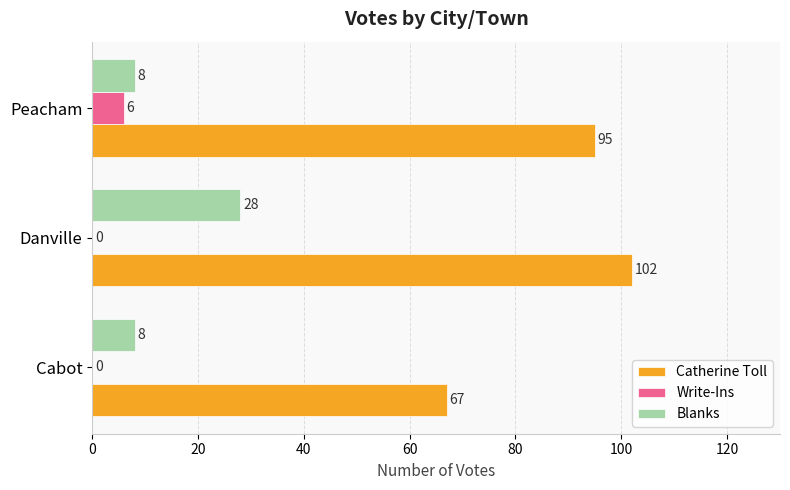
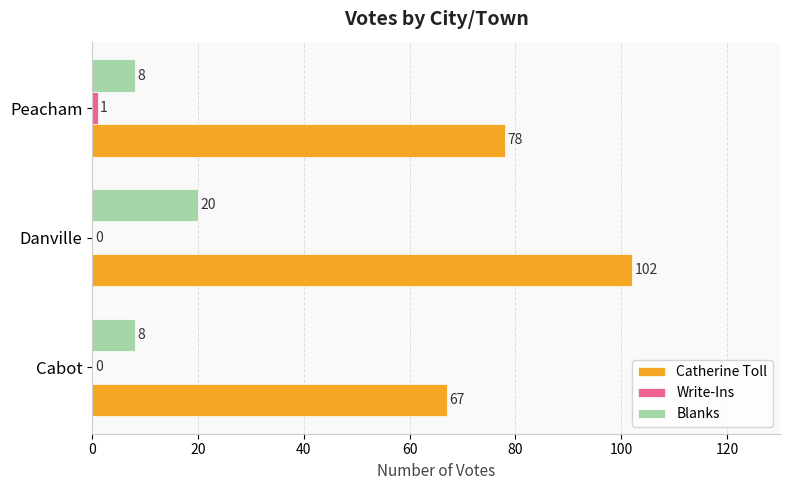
Write-Ins, Peacham: 6 -> 1
Catherine Toll, Peacham: 95 -> 78
Blanks, Danville: 28 -> 20
